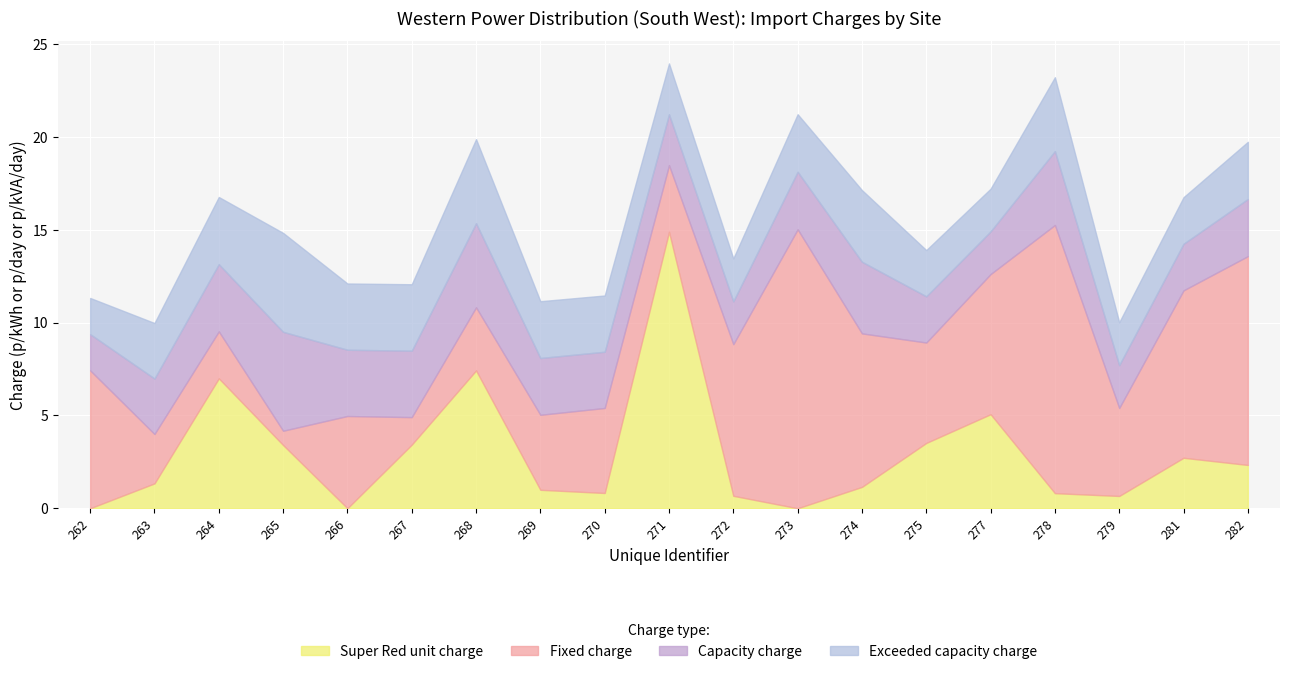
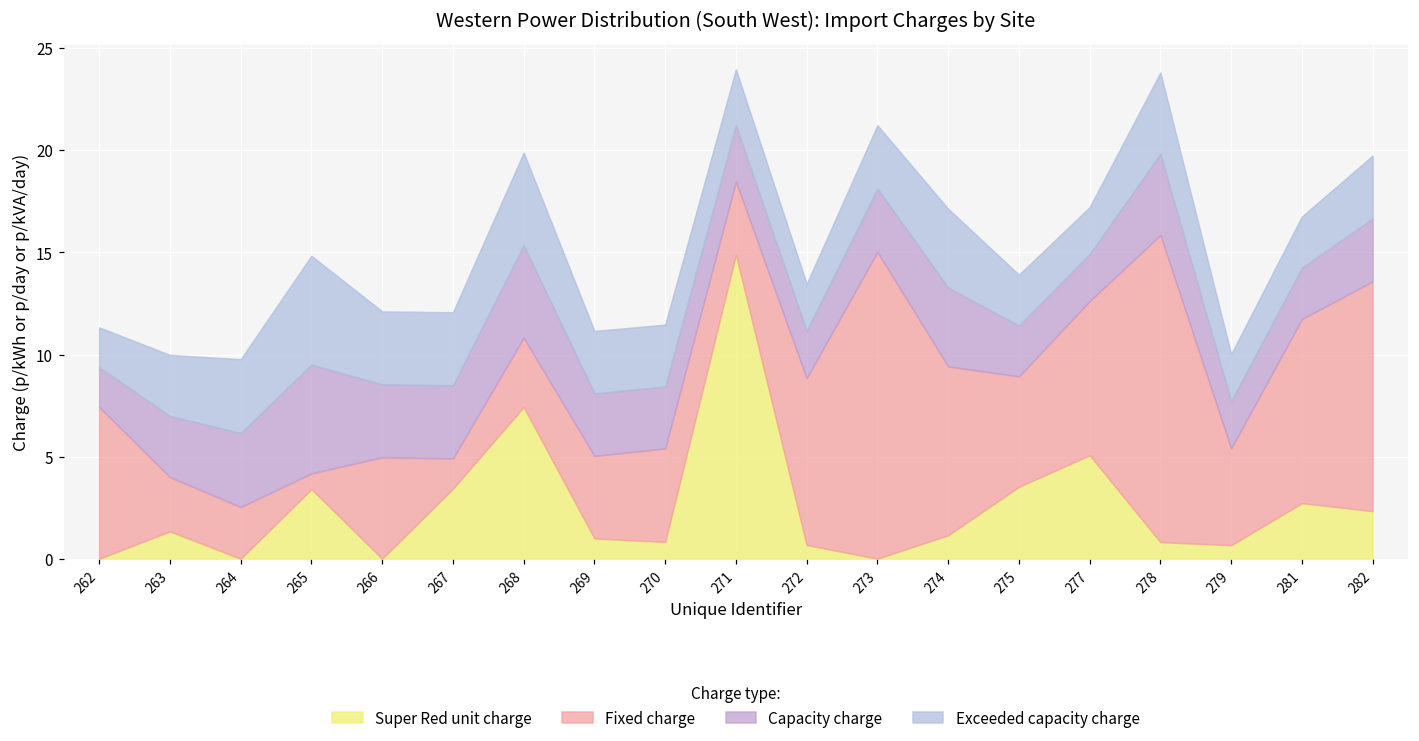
Super Red unit charge, 264: 7 -> 0
Fixed charge, 278: 14.5 -> 15.0
